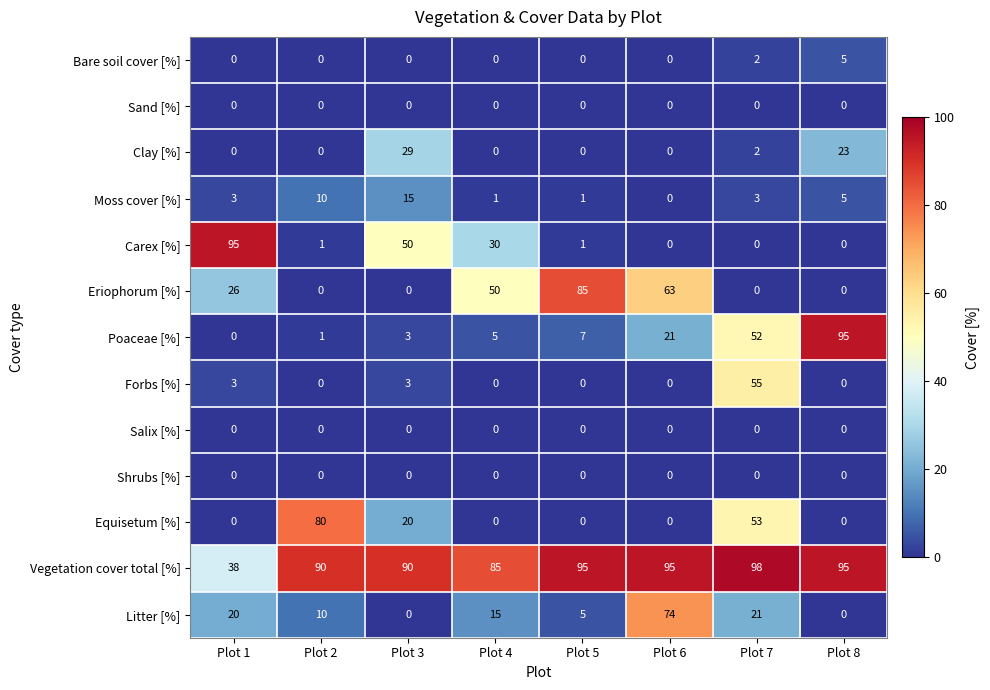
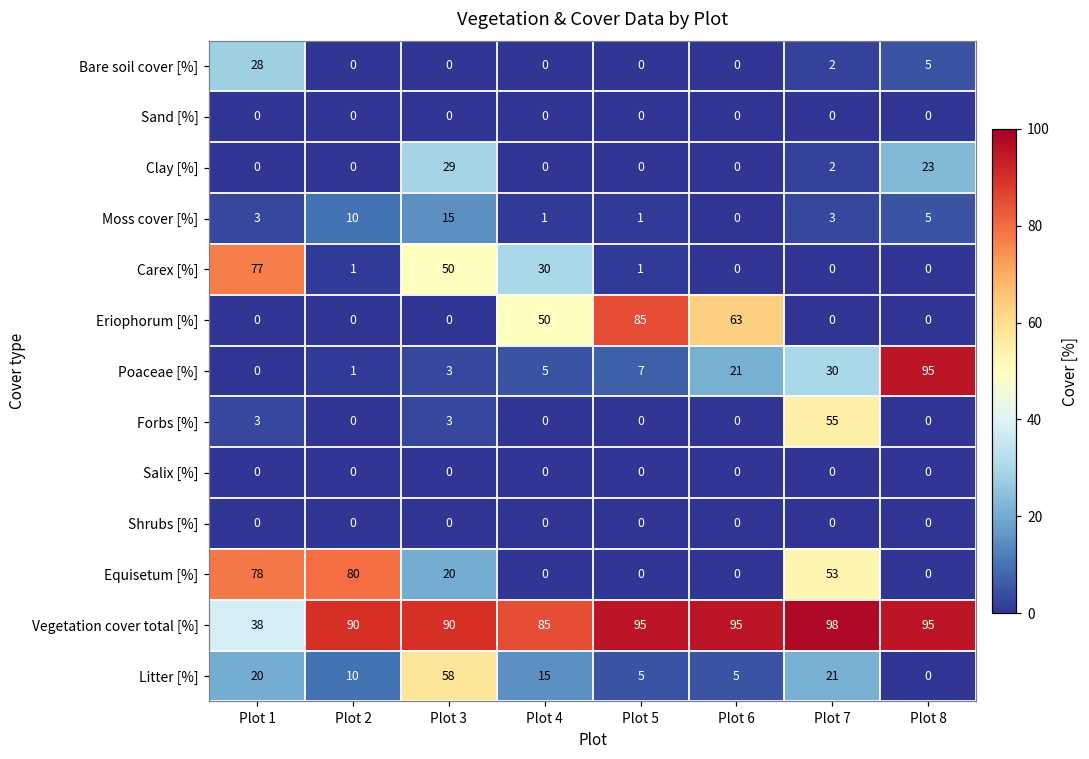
Bare soil cover [%], Plot 1: 0 -> 28
Carex [%], Plot 1: 95 -> 77
Eriophorum [%], Plot 1: 26 -> 0
Poaceae [%], Plot 7: 52 -> 30
Equisetum [%], Plot 1: 0 -> 78
Litter [%], Plot 3: 0 -> 58
Litter [%], Plot 6: 74 -> 5
